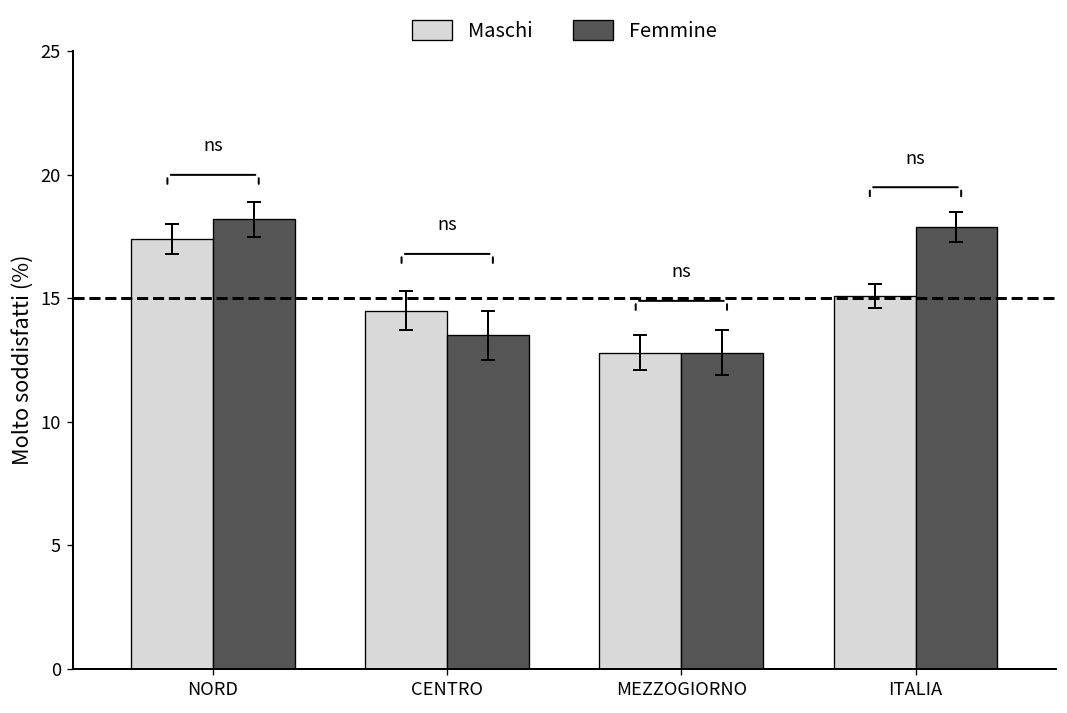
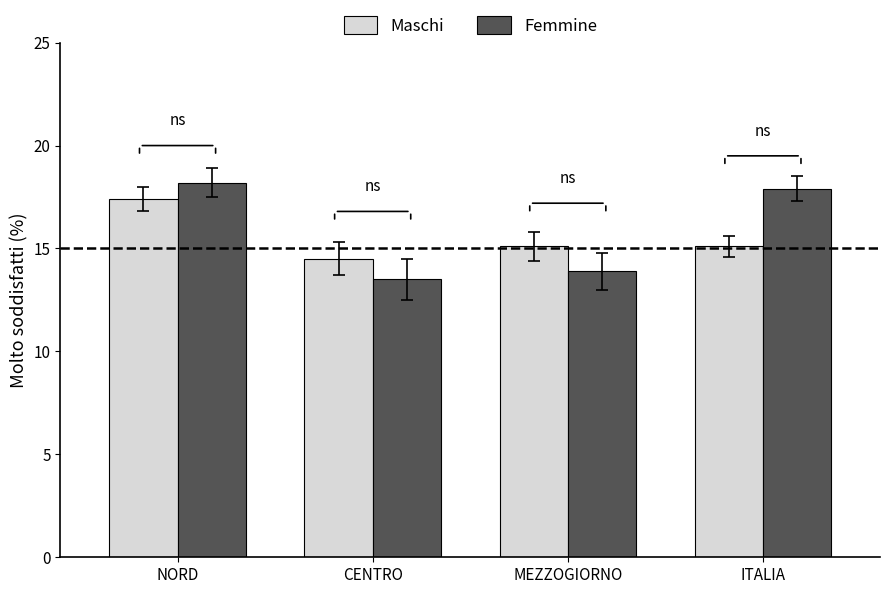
Maschi, MEZZOGIORNO: 12.8 -> 15.1
Femmine, MEZZOGIORNO: 12.8 -> 13.9
